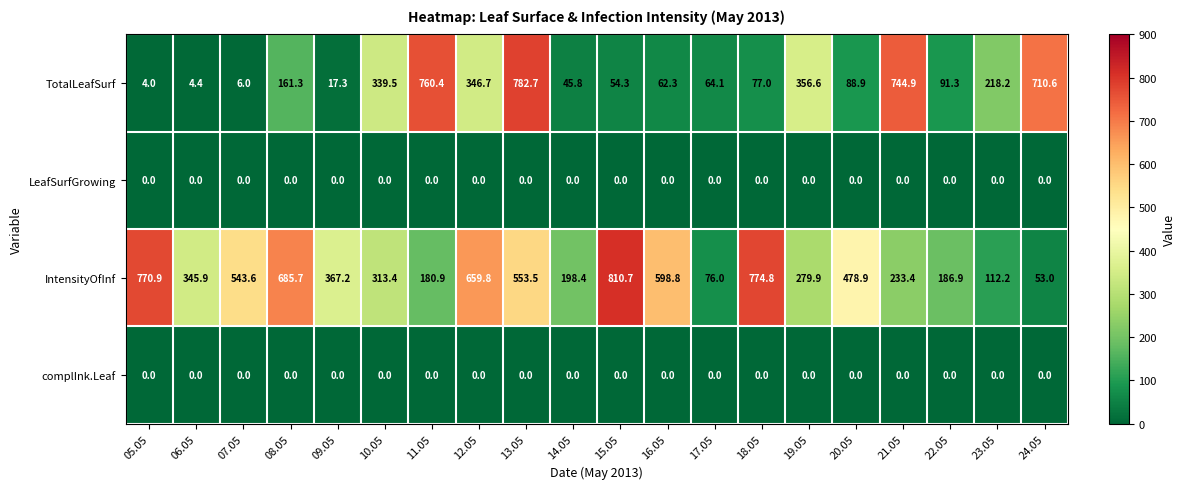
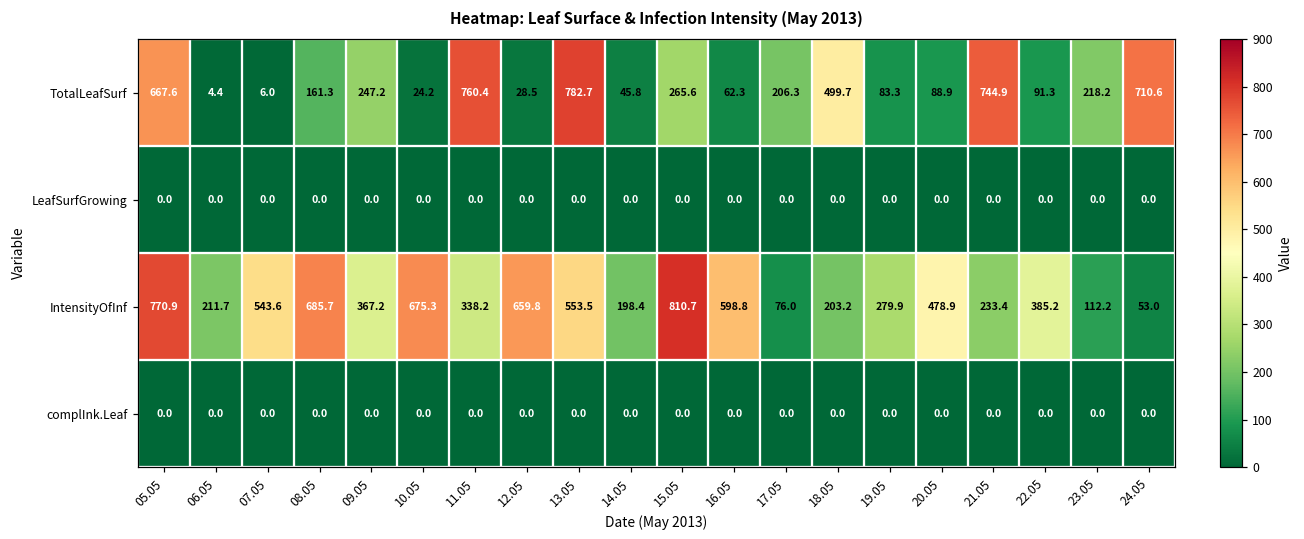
TotalLeafSurf, 05.05: 4.0 -> 667.6
TotalLeafSurf, 09.05: 17.3 -> 247.2
TotalLeafSurf, 10.05: 339.5 -> 24.2
TotalLeafSurf, 12.05: 346.7 -> 28.5
TotalLeafSurf, 15.05: 54.3 -> 265.6
TotalLeafSurf, 17.05: 64.1 -> 206.3
TotalLeafSurf, 18.05: 77.0 -> 499.7
TotalLeafSurf, 19.05: 356.6 -> 83.3
IntensityOfInf, 06.05: 345.9 -> 211.7
IntensityOfInf, 10.05: 313.4 -> 675.3
IntensityOfInf, 11.05: 180.9 -> 338.2
IntensityOfInf, 18.05: 774.8 -> 203.2
IntensityOfInf, 22.05: 186.9 -> 385.2
